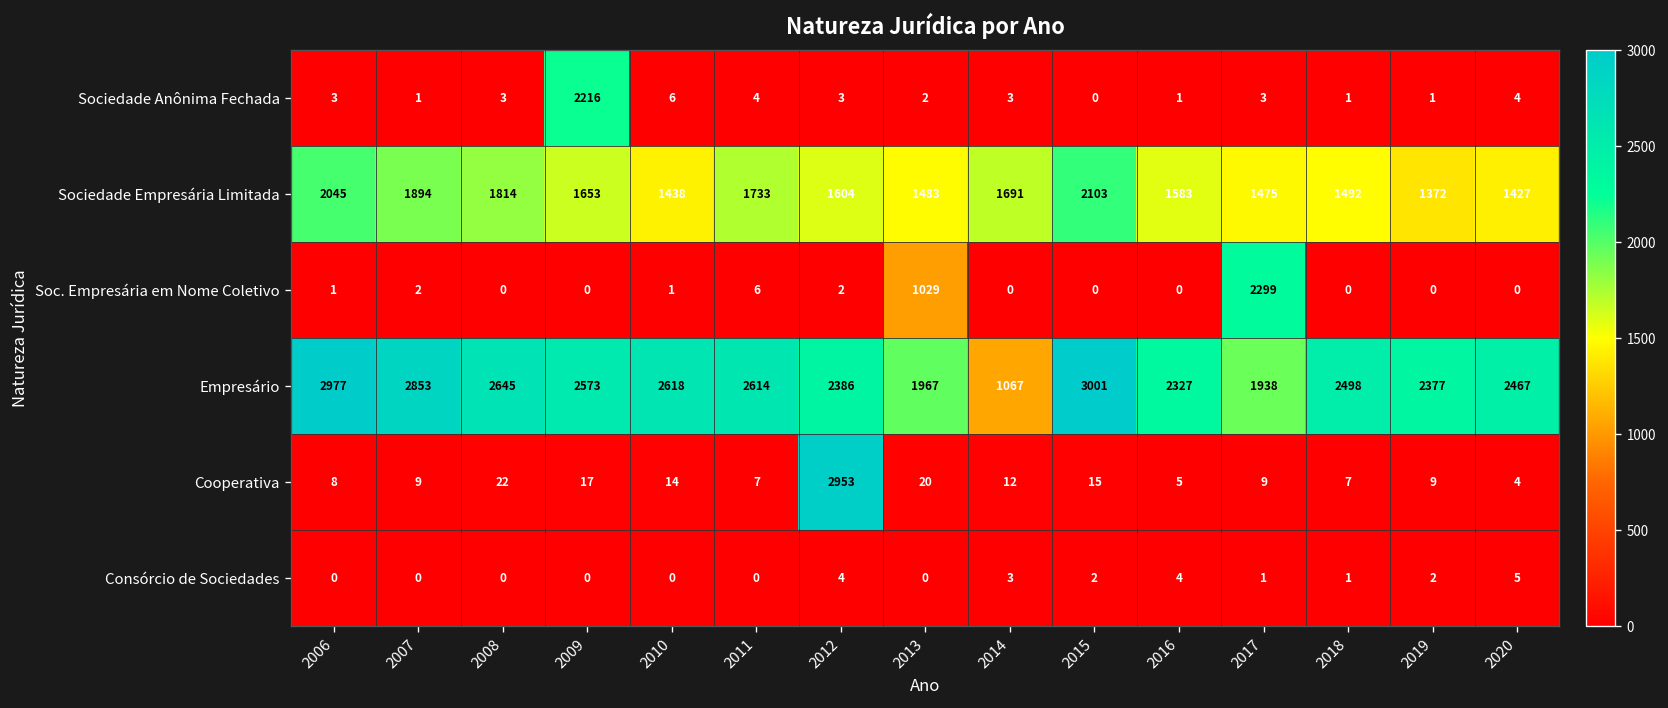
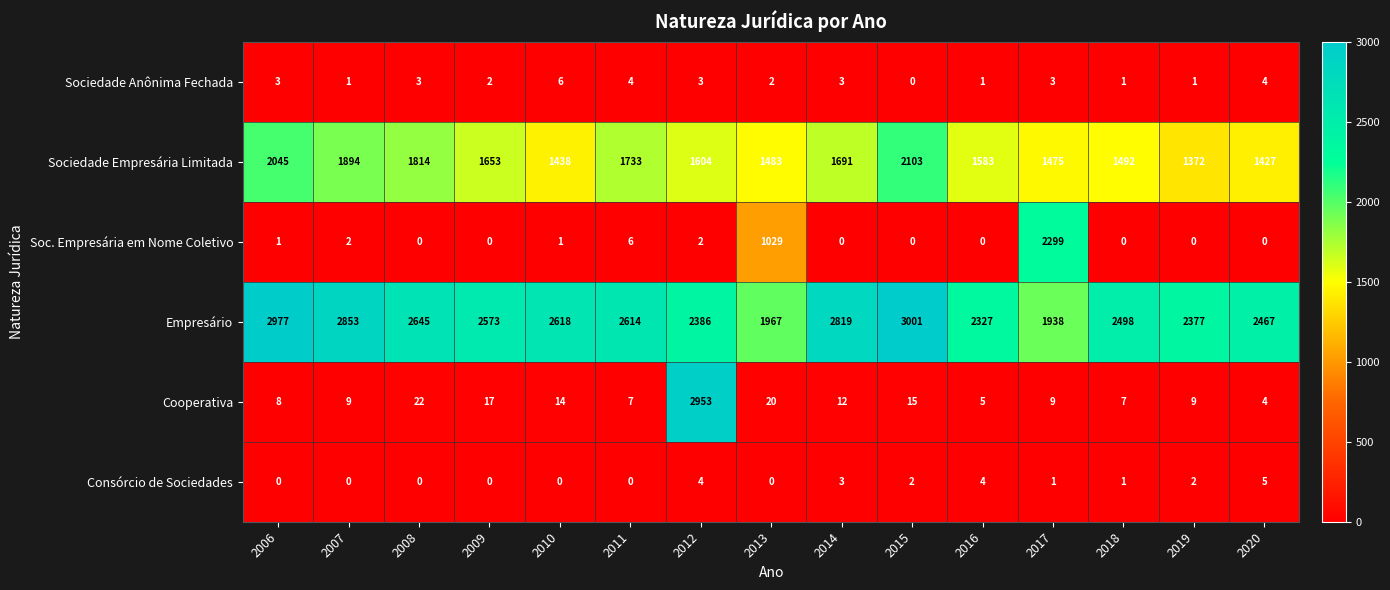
Sociedade Anônima Fechada, 2009: 2216 -> 2
Empresário, 2014: 1067 -> 2819
